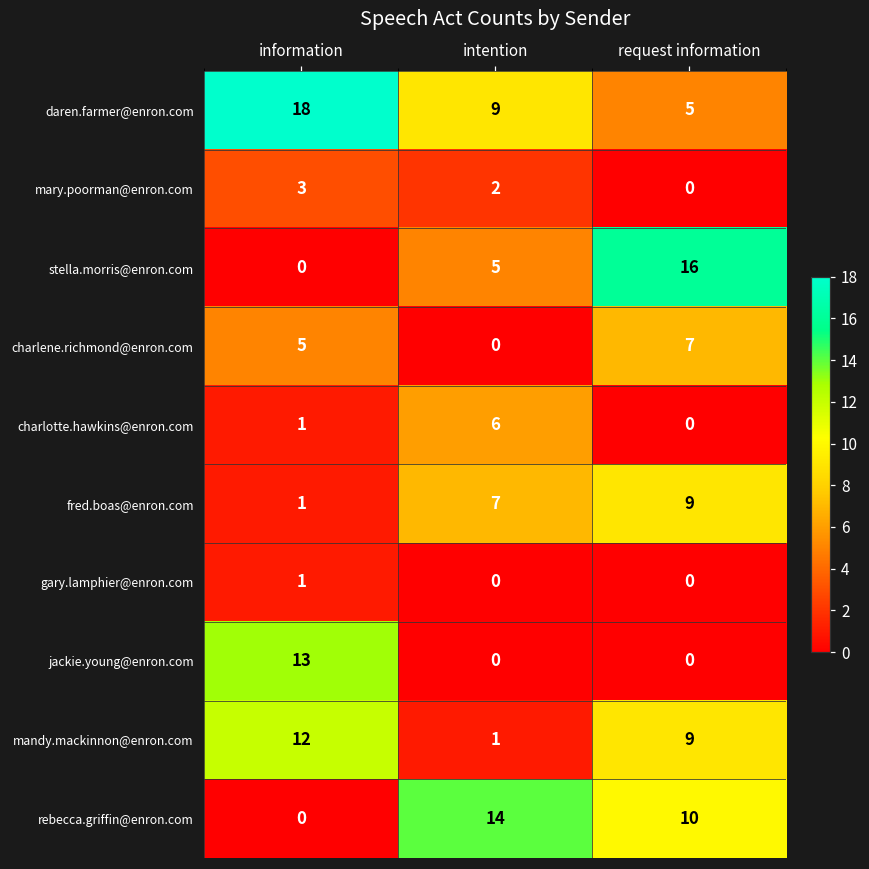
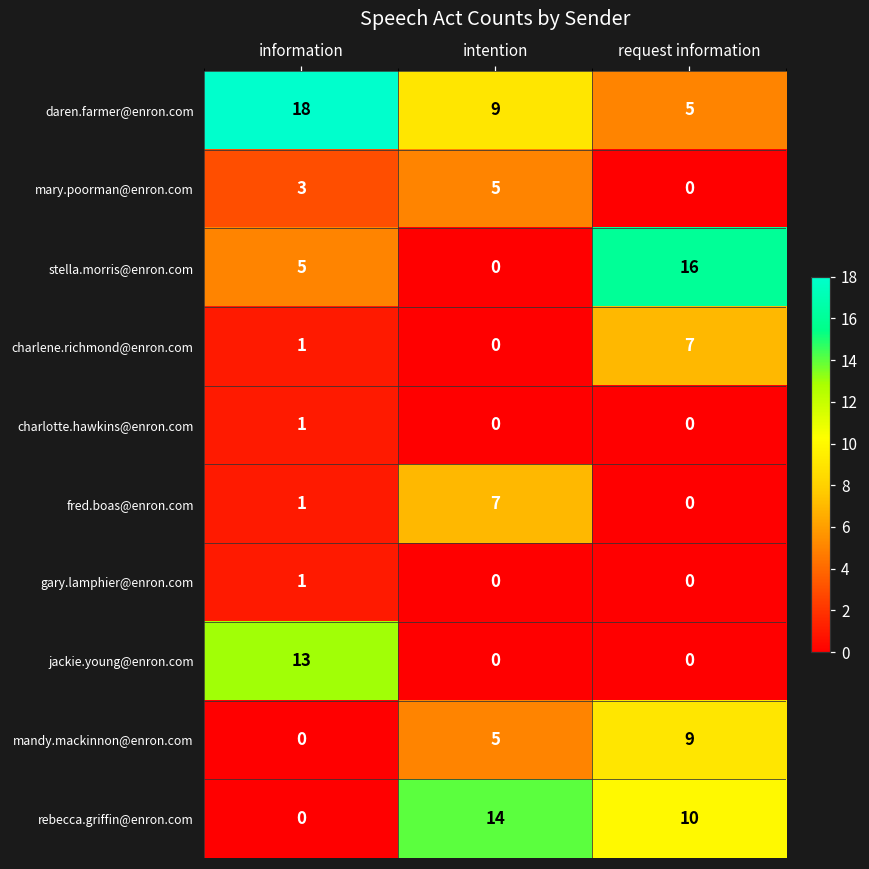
mary.poorman@enron.com, intention: 2 -> 5
stella.morris@enron.com, information: 0 -> 5
stella.morris@enron.com, intention: 5 -> 0
charlene.richmond@enron.com, information: 5 -> 1
charlotte.hawkins@enron.com, intention: 6 -> 0
fred.boas@enron.com, request information: 9 -> 0
mandy.mackinnon@enron.com, information: 12 -> 0
mandy.mackinnon@enron.com, intention: 1 -> 5
